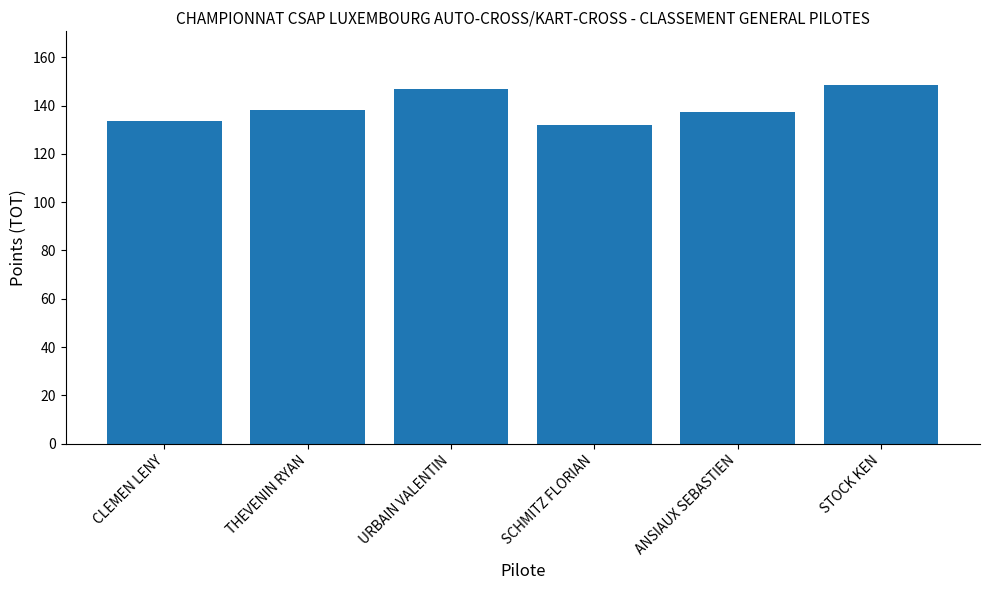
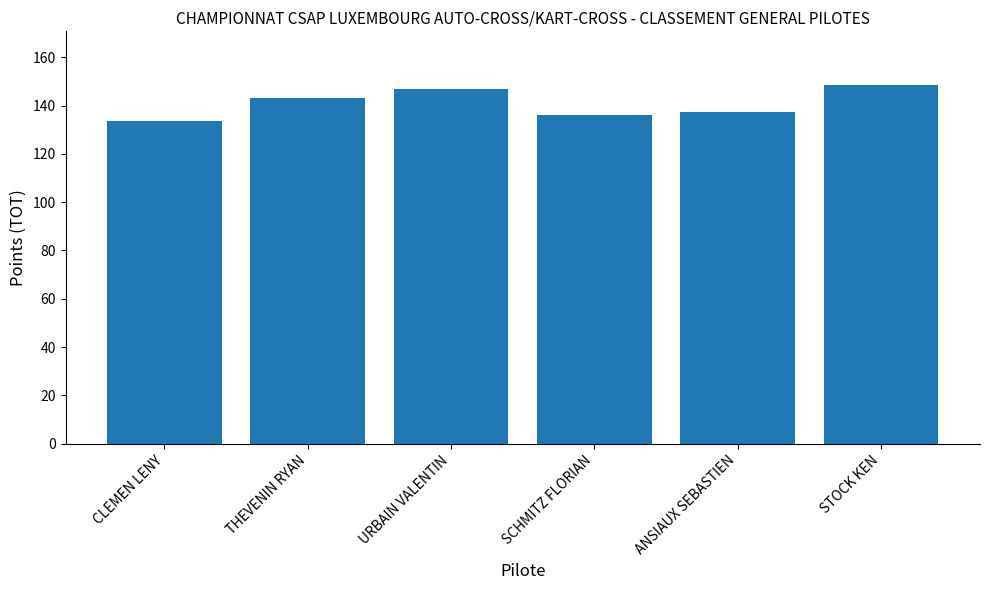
THEVENIN RYAN: 138 -> 143
SCHMITZ FLORIAN: 132 -> 136
